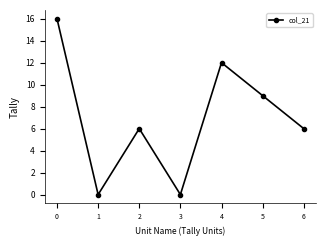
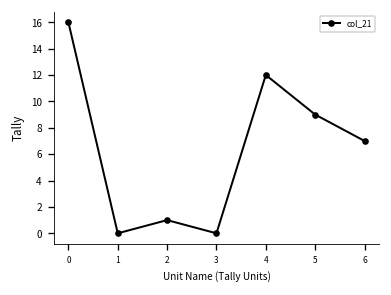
2: 6 -> 1
6: 6 -> 7
